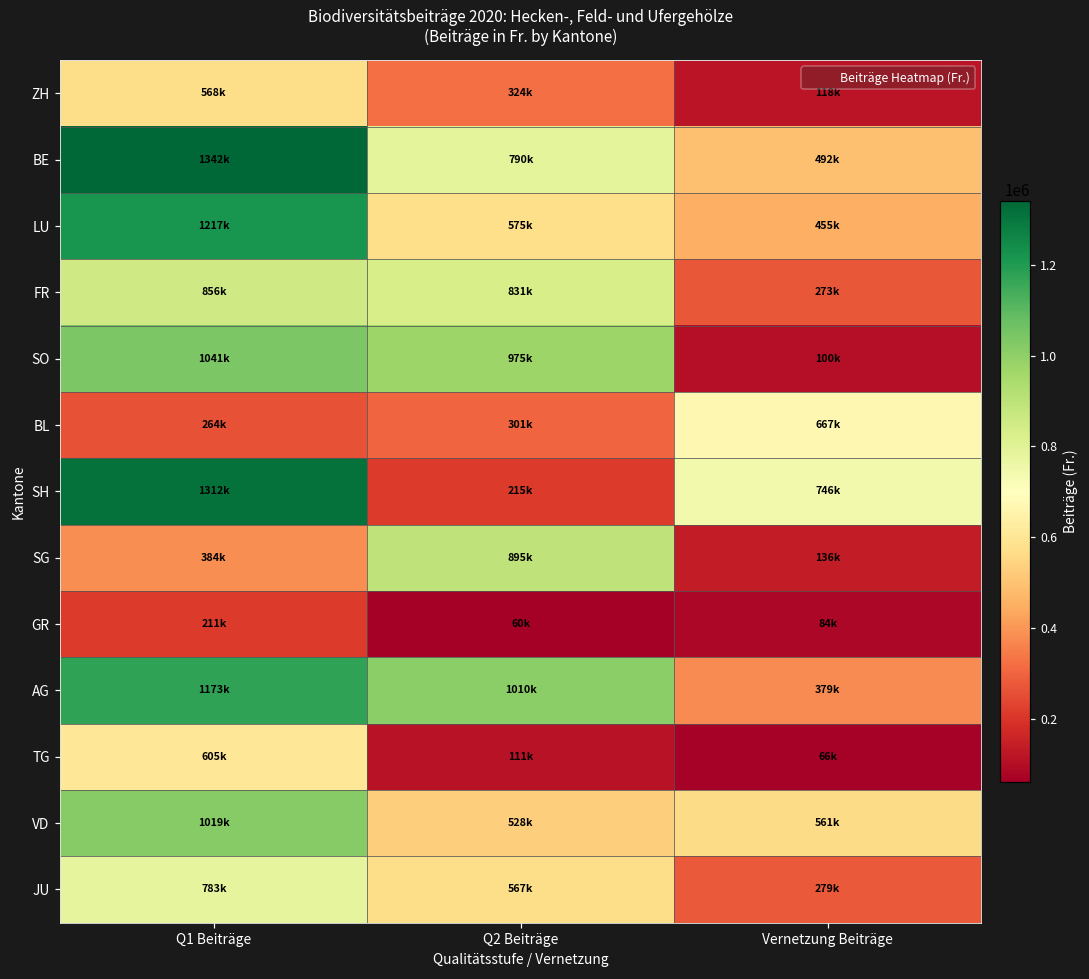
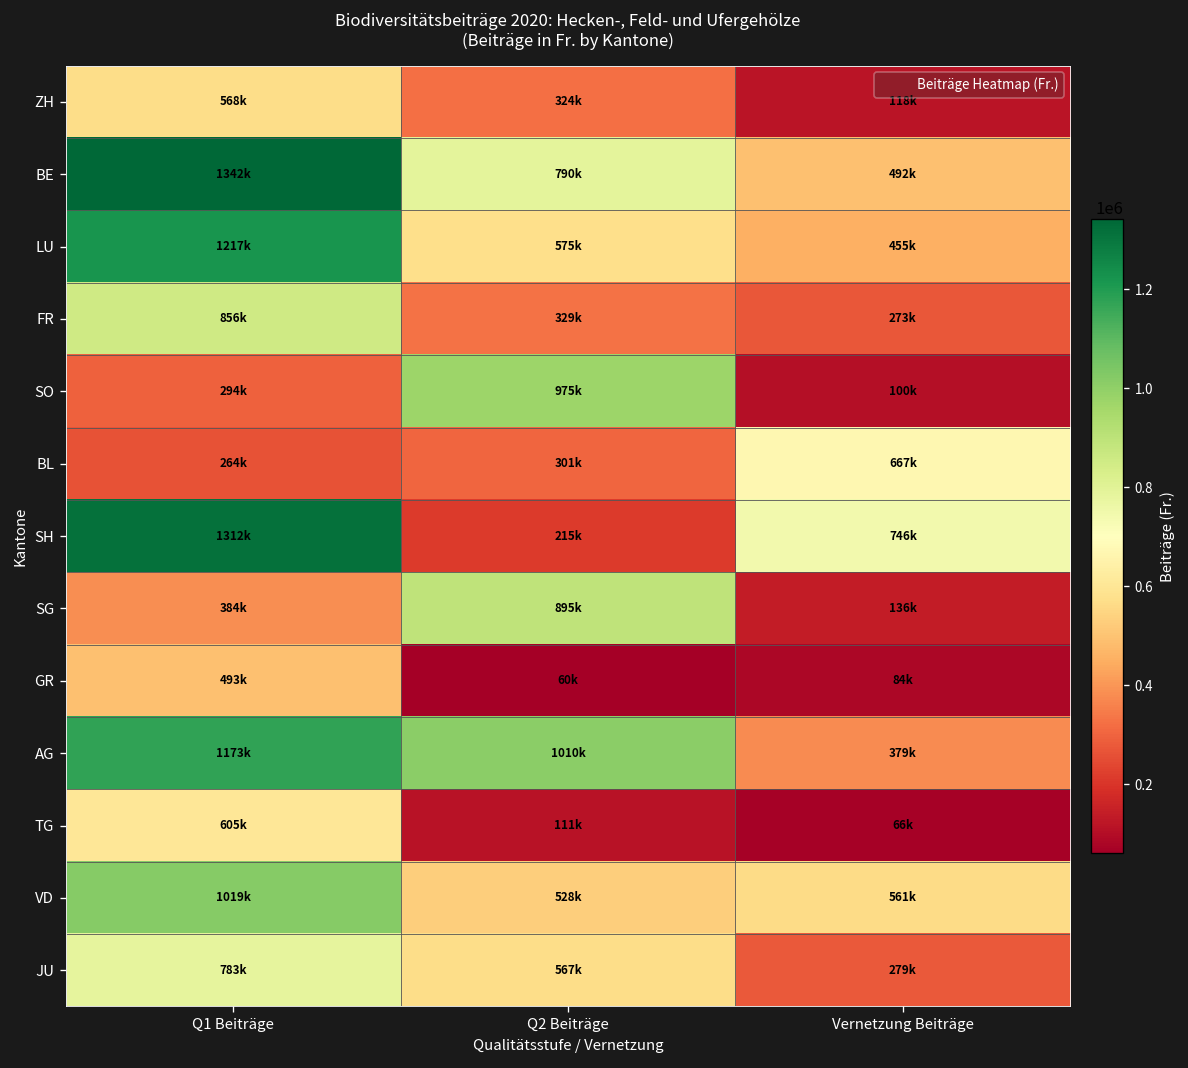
FR, Q2 Beiträge: 831k -> 329k
SO, Q1 Beiträge: 1041k -> 294k
GR, Q1 Beiträge: 211k -> 493k
